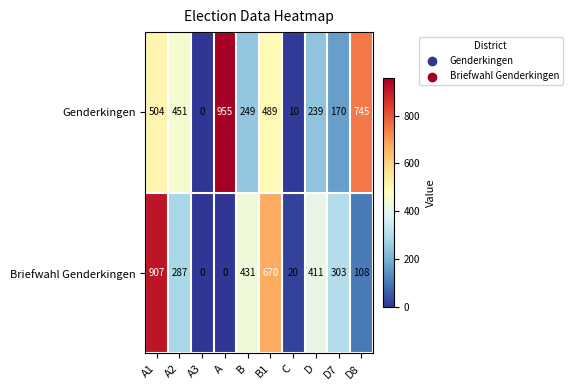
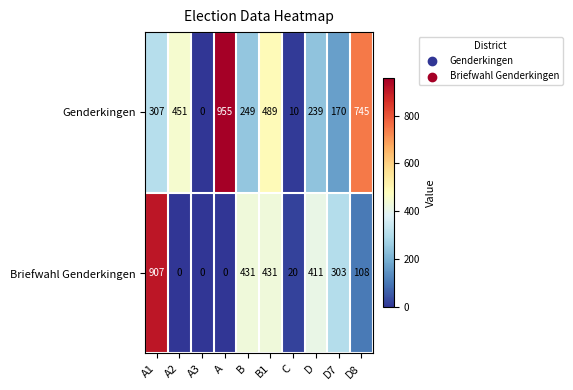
Genderkingen, A1: 504 -> 307
Briefwahl Genderkingen, A2: 287 -> 0
Briefwahl Genderkingen, B1: 670 -> 431
